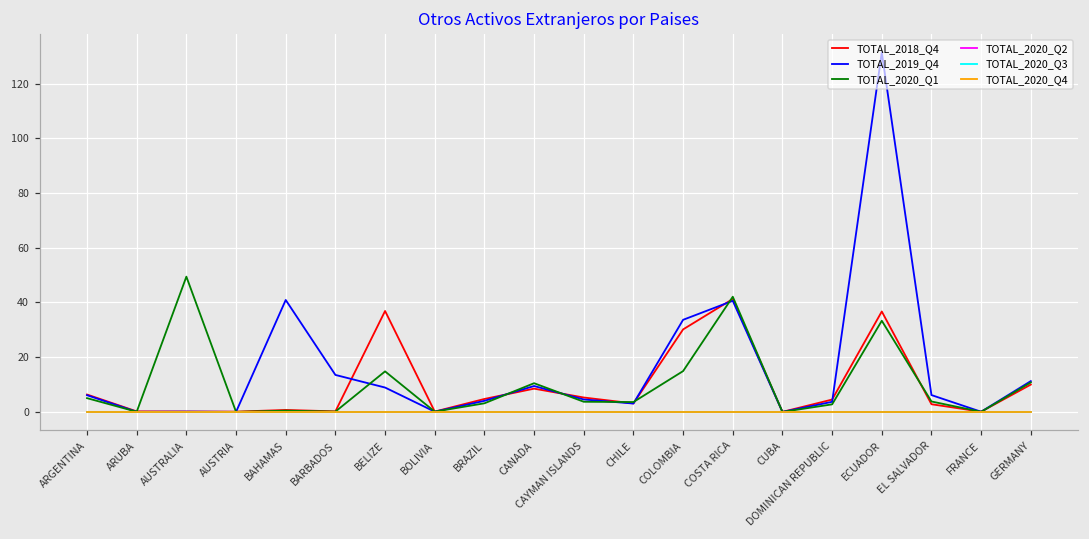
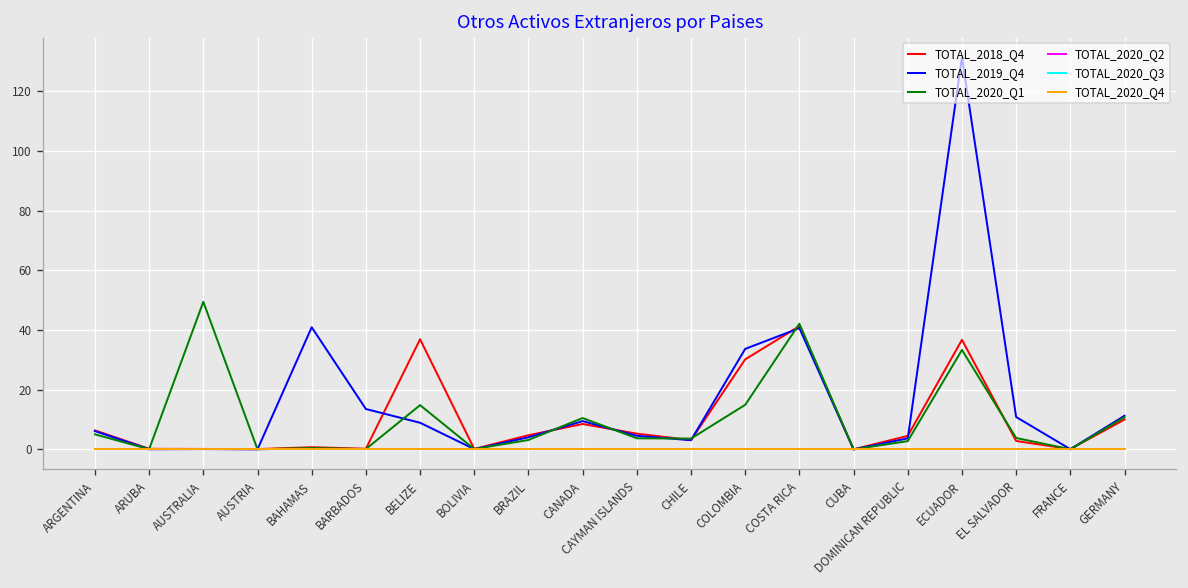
TOTAL_2019_Q4, EL SALVADOR: 6 -> 11
